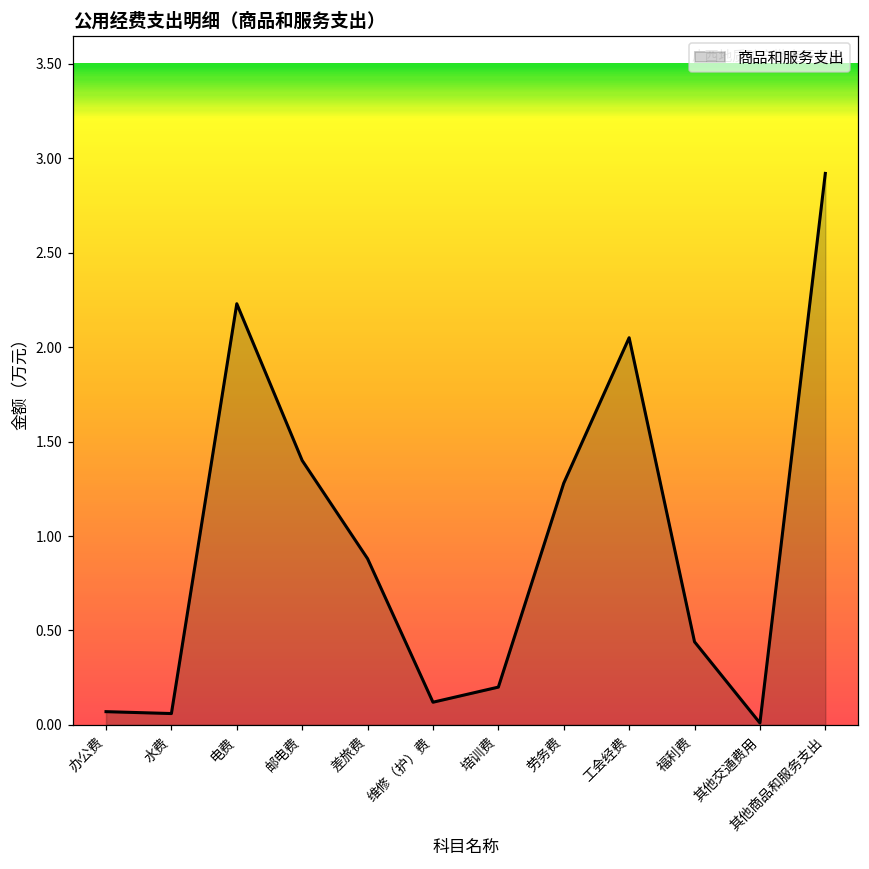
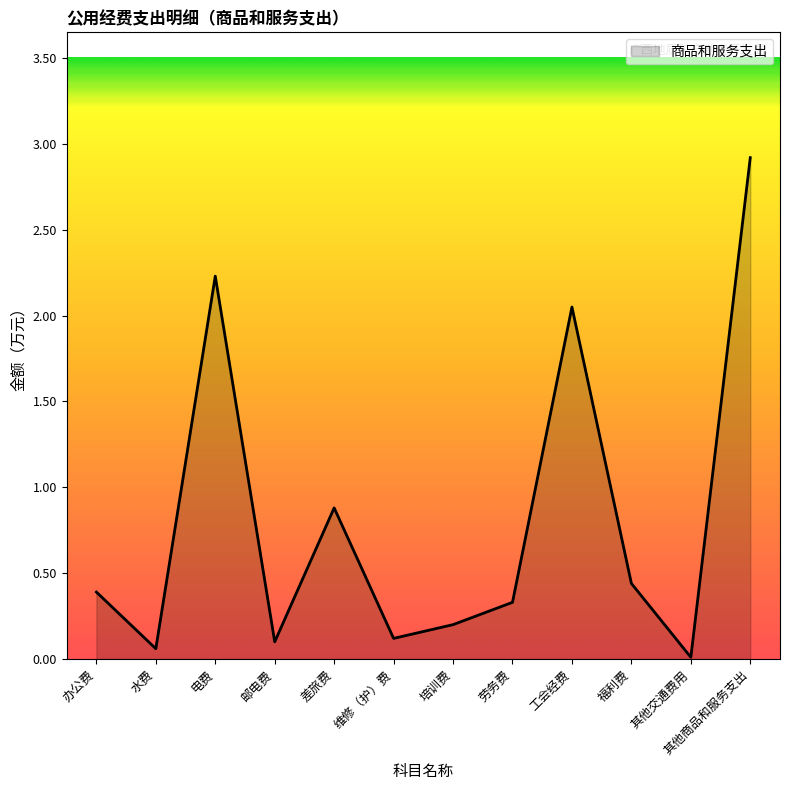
办公费: 0.07 -> 0.39
邮电费: 1.4 -> 0.1
劳务费: 1.28 -> 0.33
